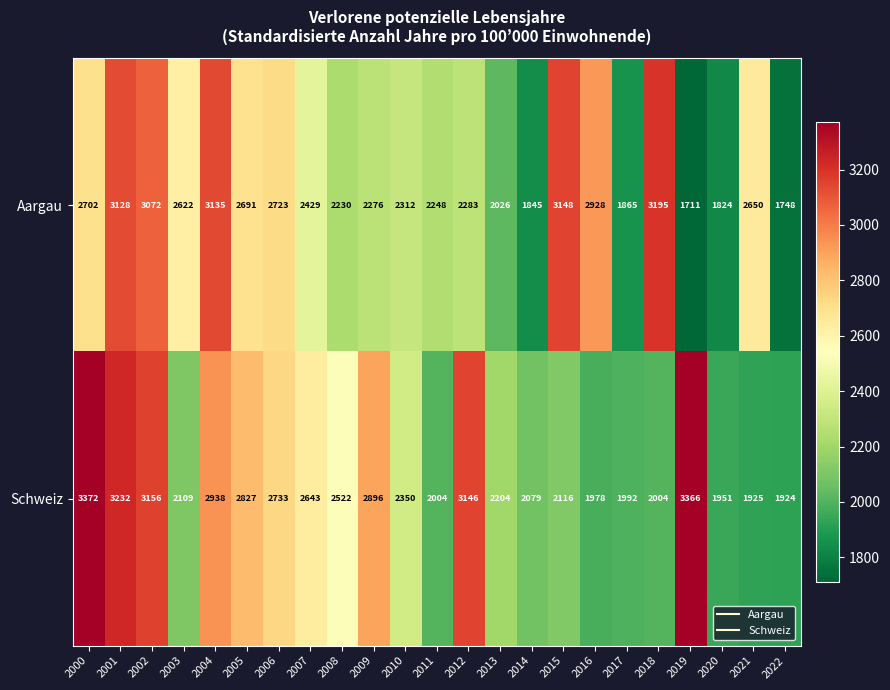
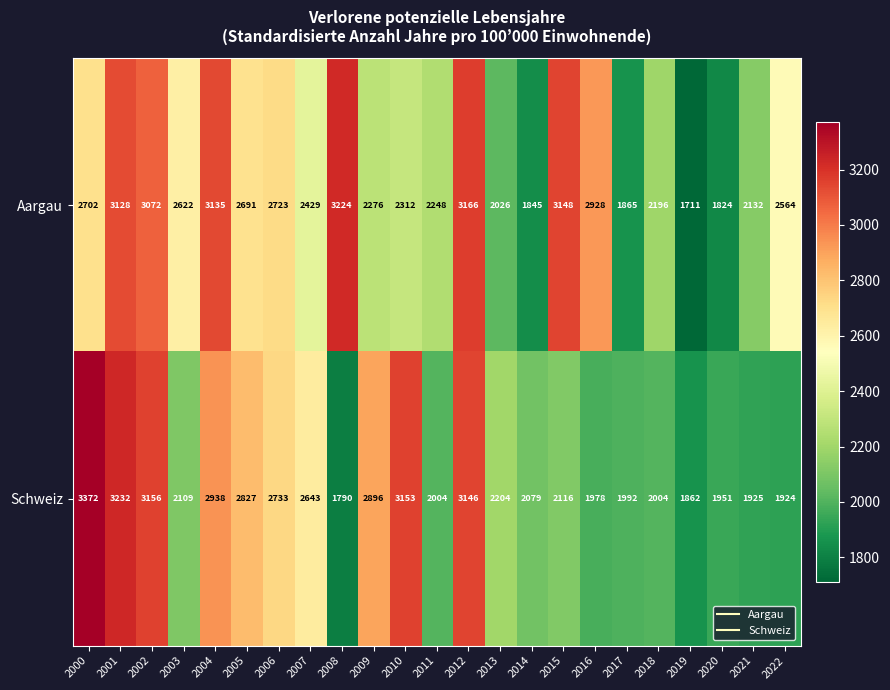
Aargau, 2008: 2230 -> 3224
Aargau, 2012: 2283 -> 3166
Aargau, 2018: 3195 -> 2196
Aargau, 2021: 2650 -> 2132
Aargau, 2022: 1748 -> 2564
Schweiz, 2008: 2522 -> 1790
Schweiz, 2010: 2350 -> 3153
Schweiz, 2019: 3366 -> 1862
